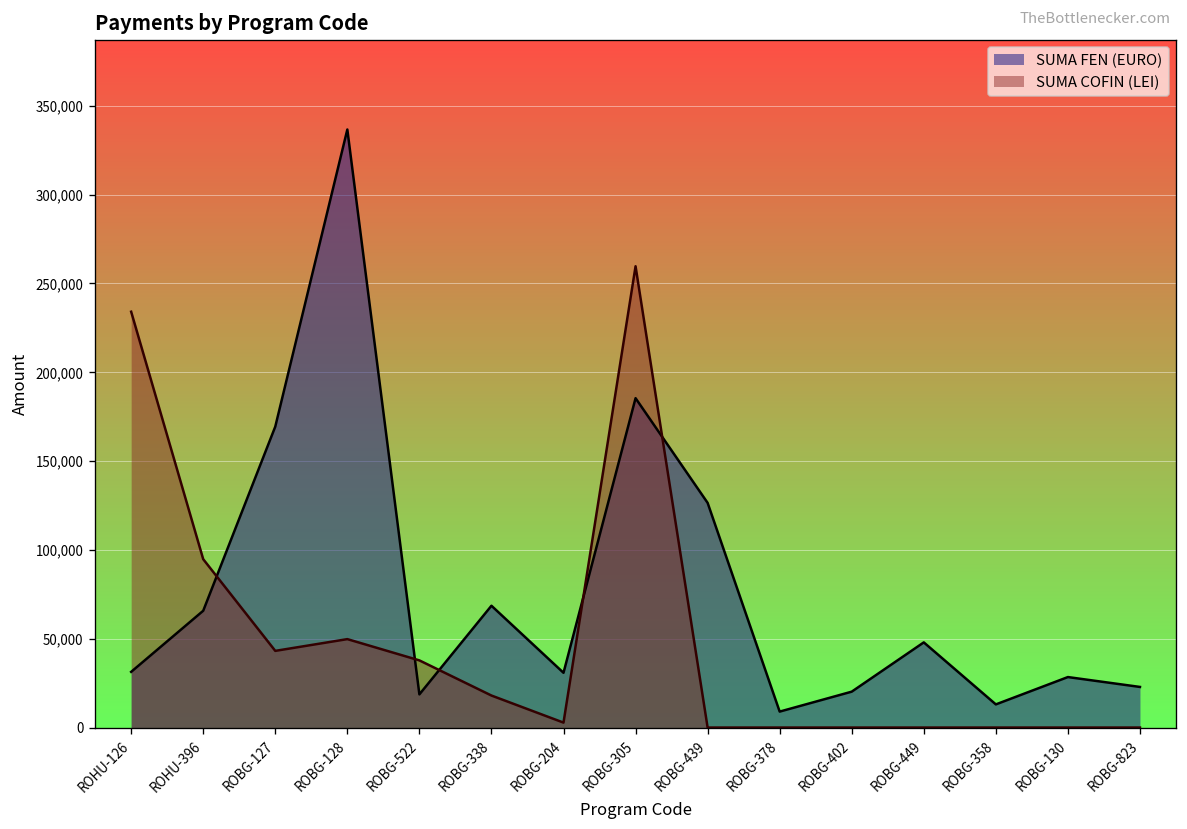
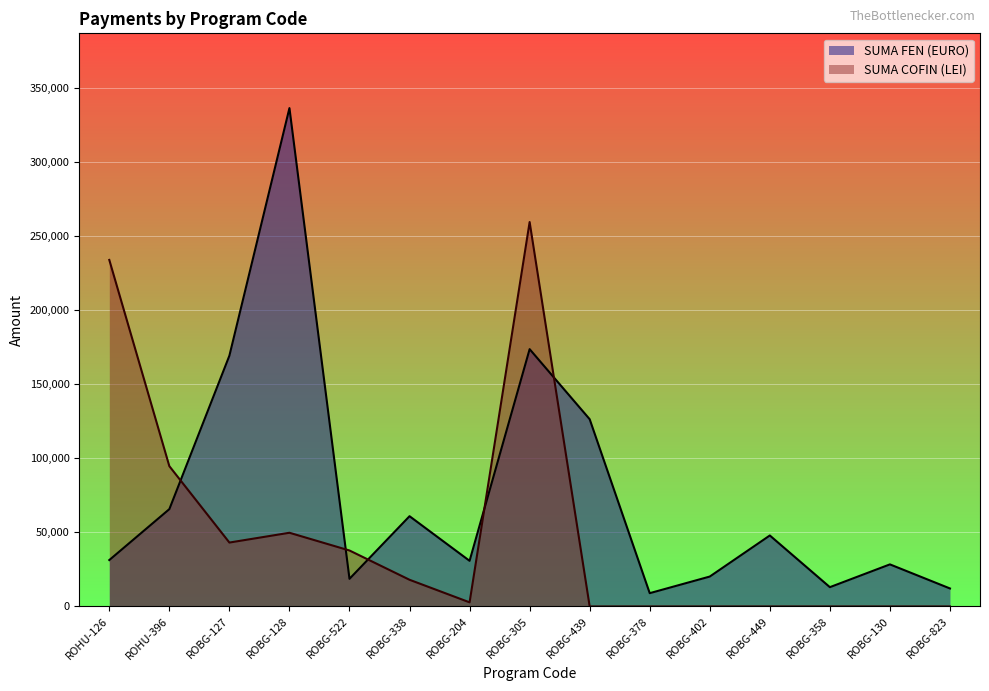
SUMA FEN (EURO), ROBG-338: 69,000 -> 61,000
SUMA FEN (EURO), ROBG-305: 185,000 -> 174,000
SUMA FEN (EURO), ROBG-823: 23,000 -> 12,000
